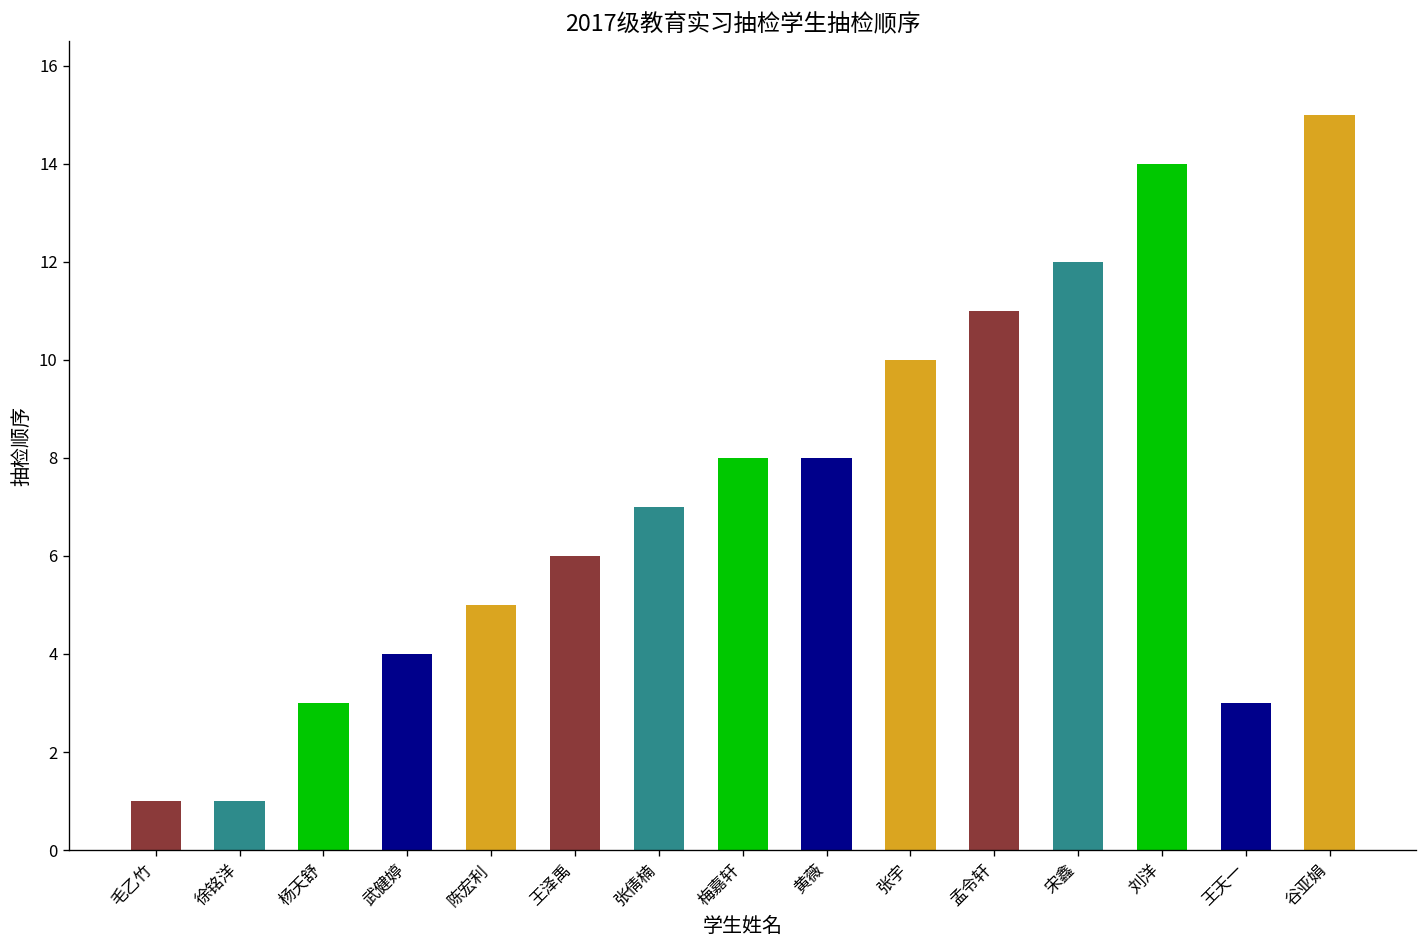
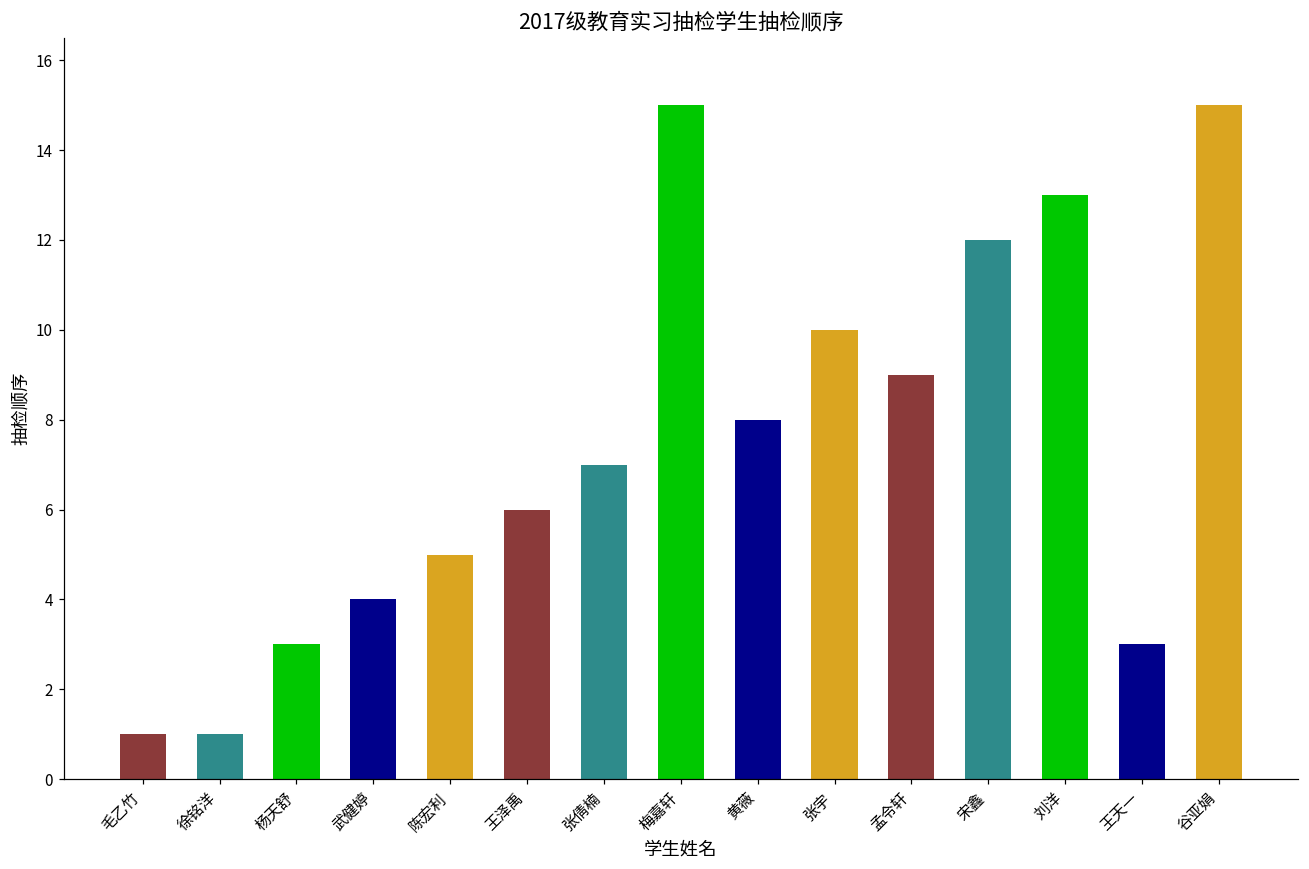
梅嘉轩: 8 -> 15
孟令轩: 11 -> 9
刘洋: 14 -> 13
